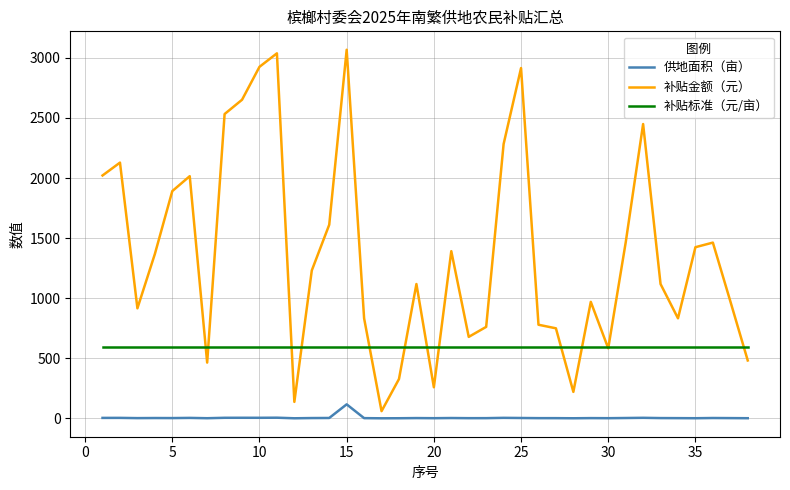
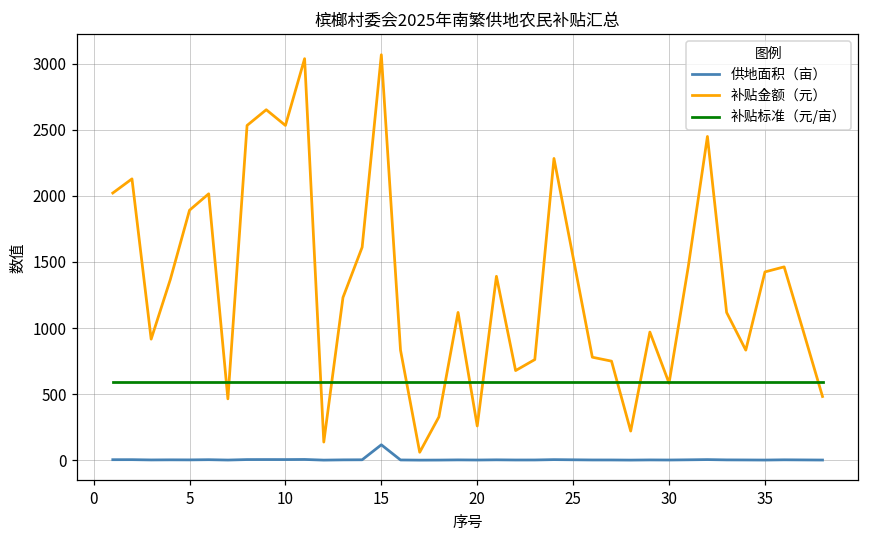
补贴金额（元）, 10: 2930 -> 2530
补贴金额（元）, 25: 2920 -> 1530
